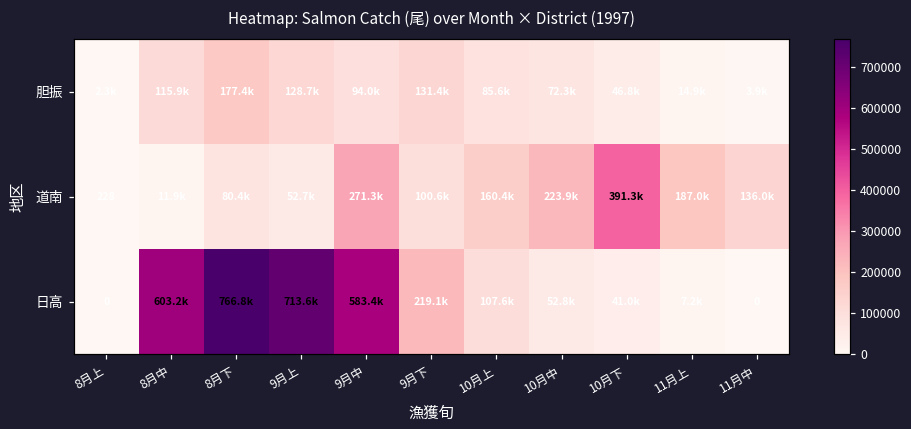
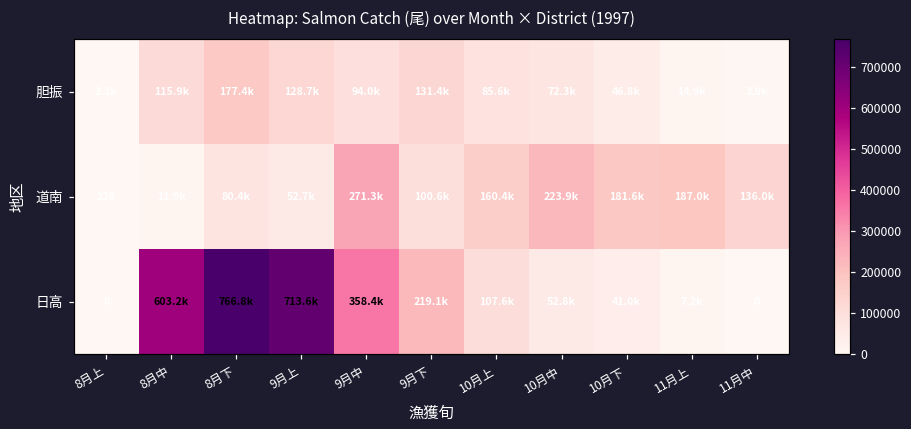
道南, 10月下: 391.3k -> 181.6k
日高, 9月中: 583.4k -> 358.4k
